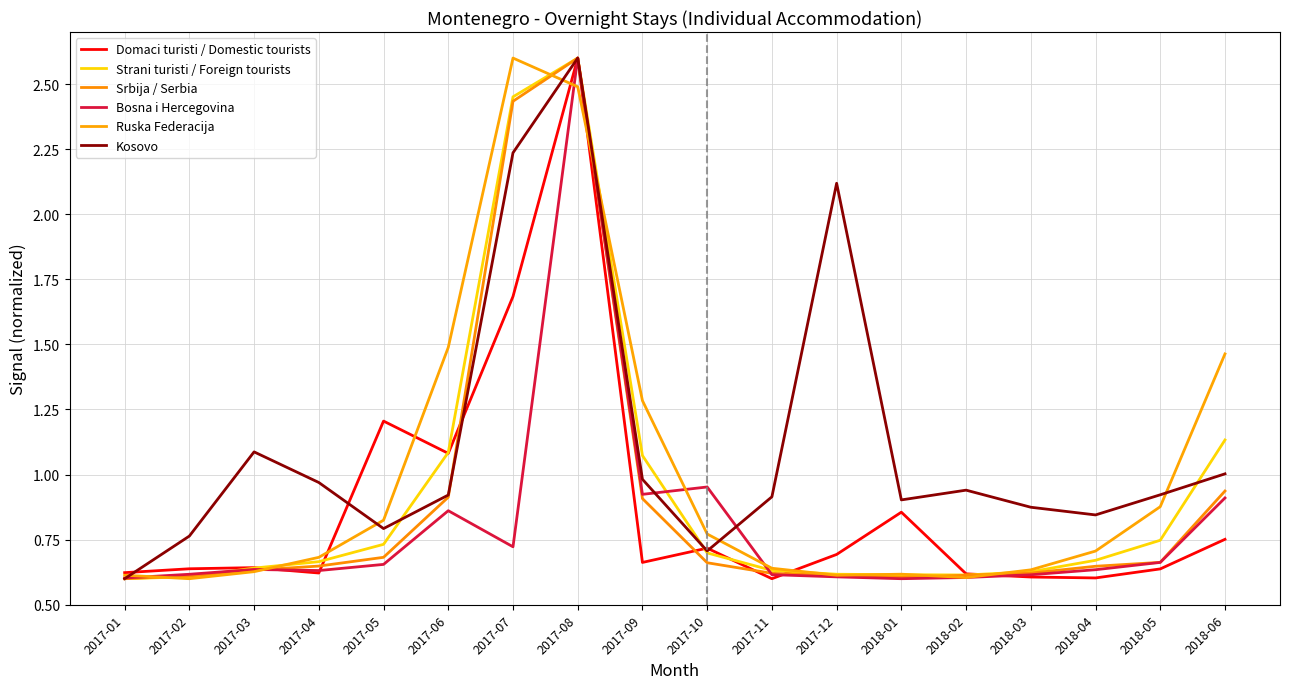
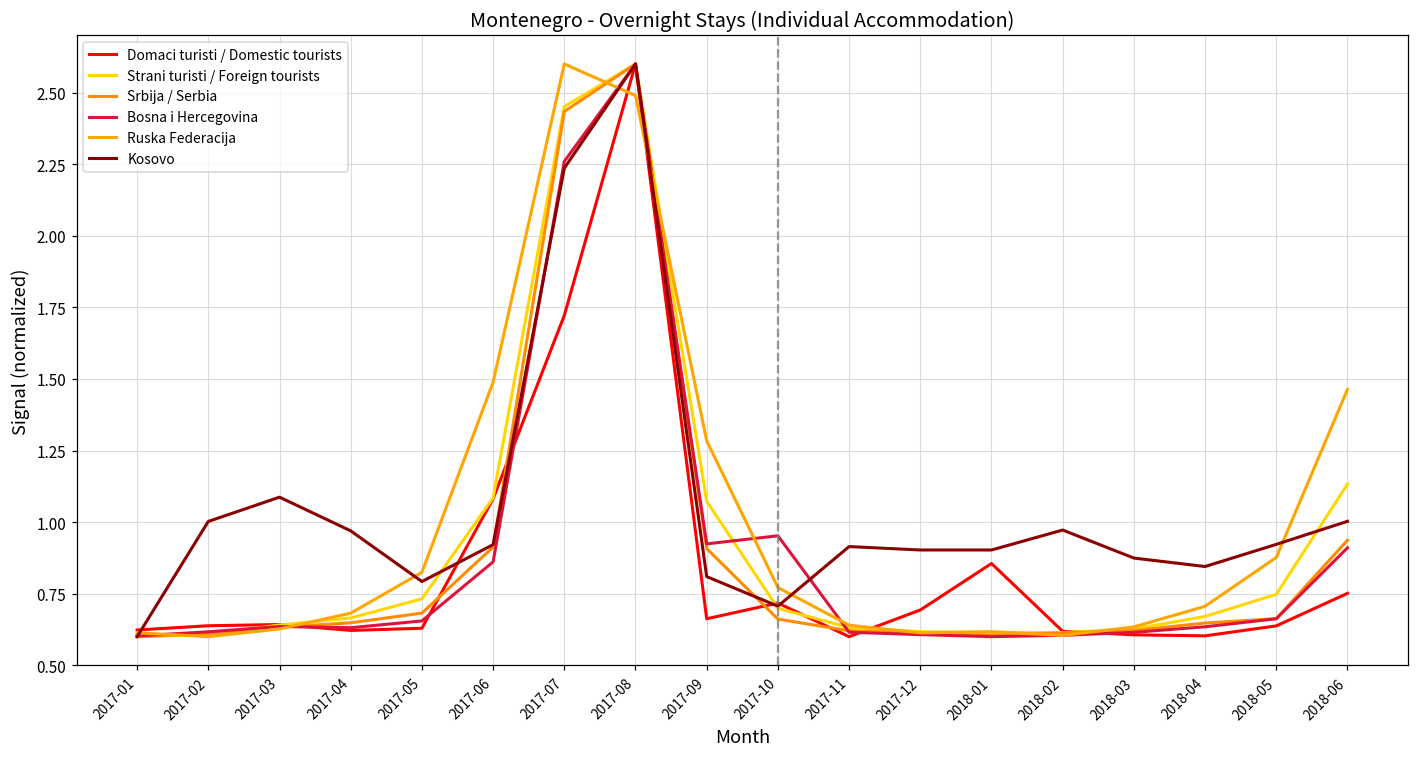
Kosovo, 2017-02: 0.76 -> 1.00
Domaci turisti / Domestic tourists, 2017-05: 1.21 -> 0.63
Domaci turisti / Domestic tourists, 2017-07: 1.68 -> 1.72
Bosna i Hercegovina, 2017-07: 0.72 -> 2.26
Kosovo, 2017-09: 0.98 -> 0.81
Kosovo, 2017-12: 2.12 -> 0.90
Kosovo, 2018-02: 0.94 -> 0.97
